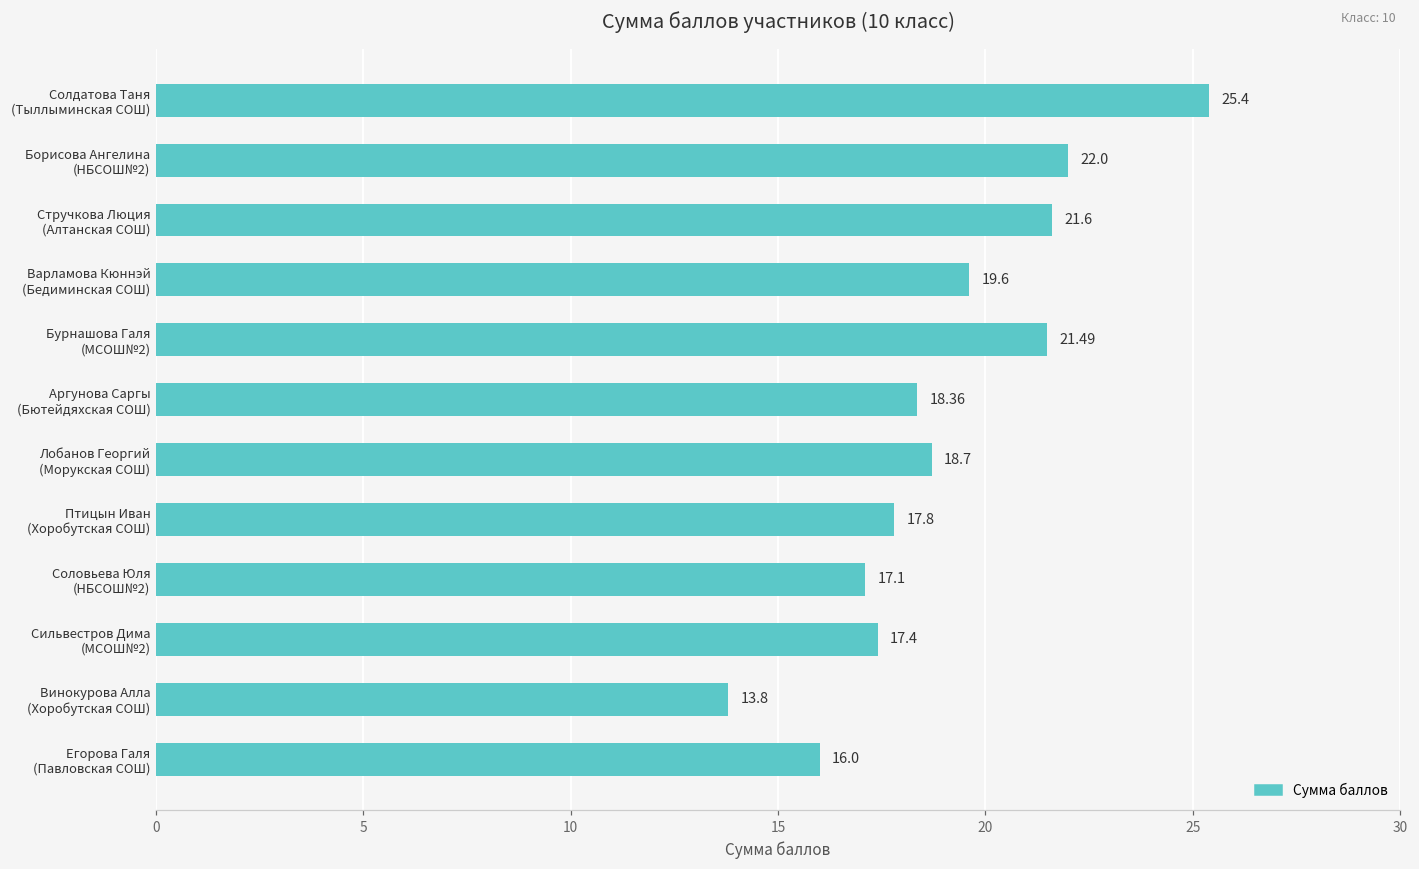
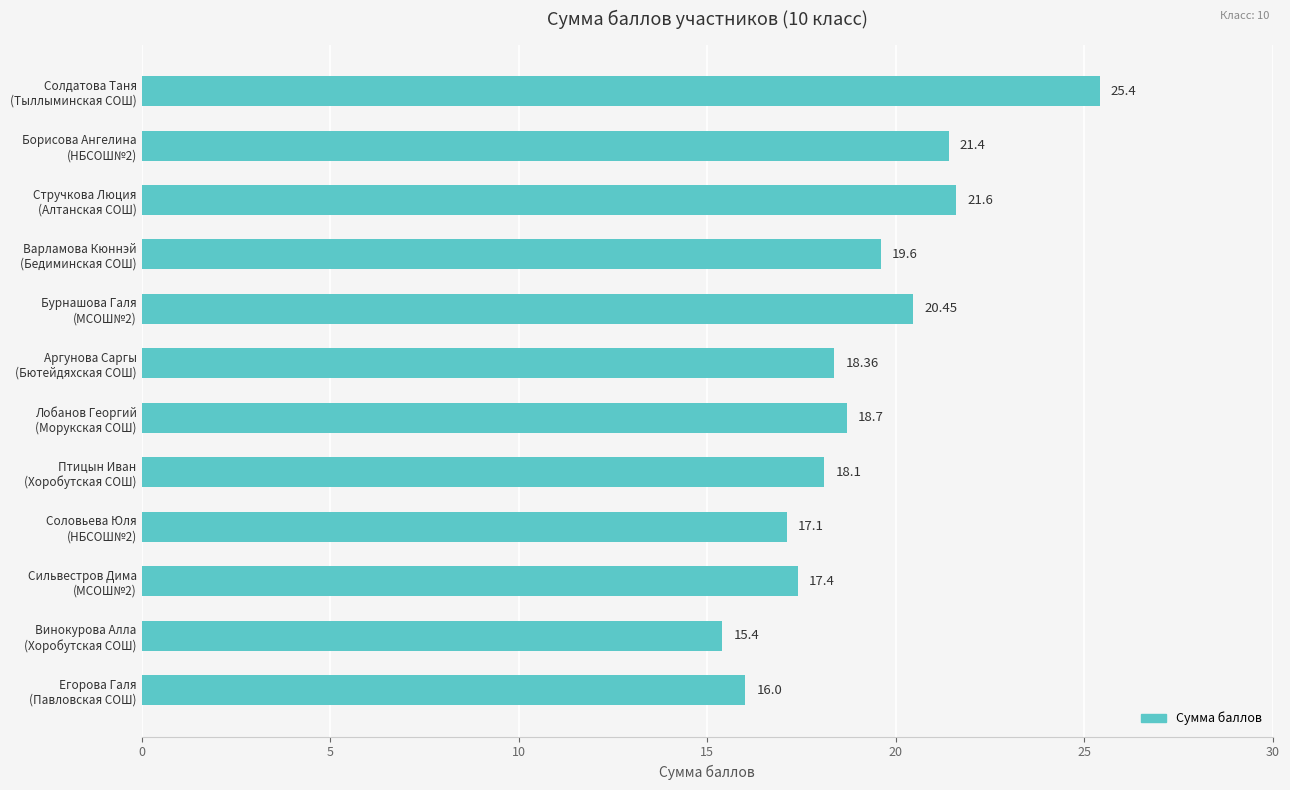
Борисова Ангелина (НБСОШ№2): 22.0 -> 21.4
Бурнашова Галя (МСОШ№2): 21.49 -> 20.45
Птицын Иван (Хоробутская СОШ): 17.8 -> 18.1
Винокурова Алла (Хоробутская СОШ): 13.8 -> 15.4
